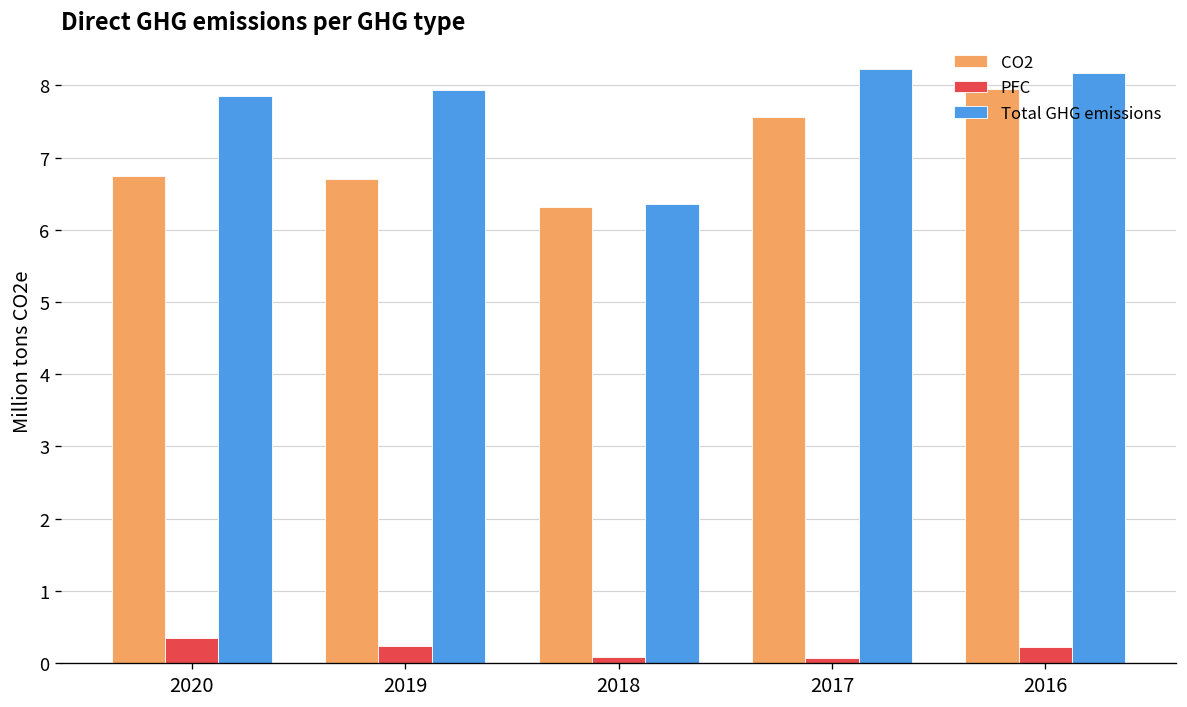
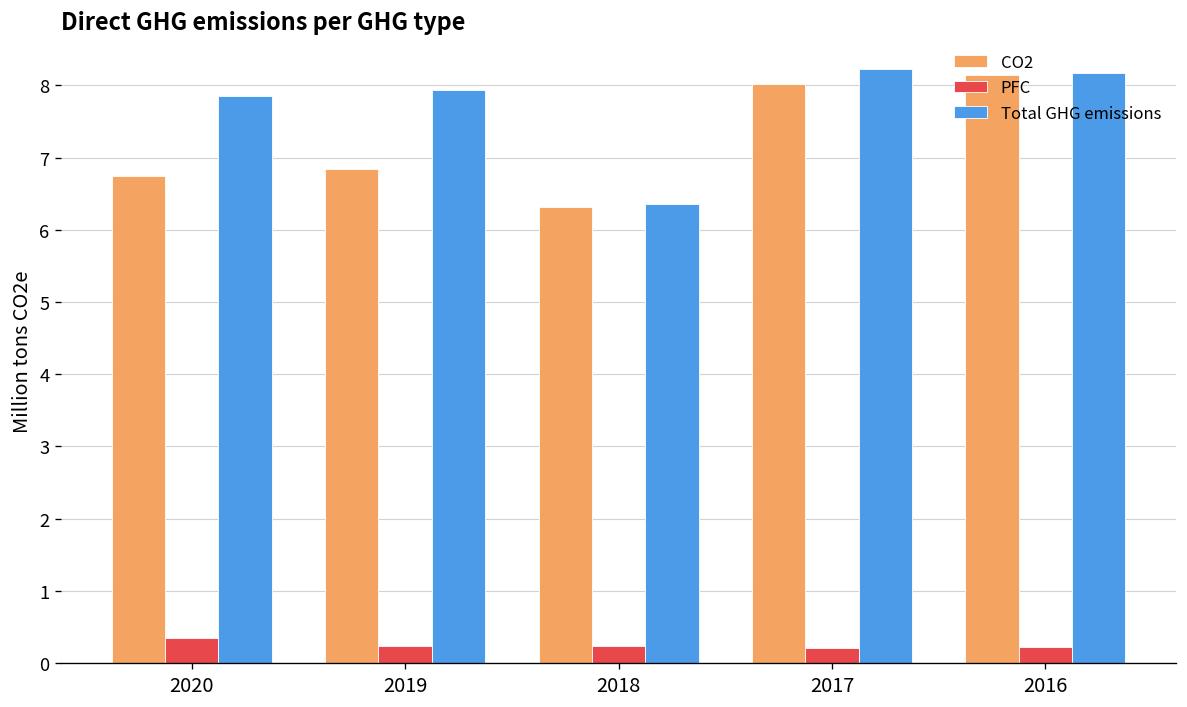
CO2, 2019: 6.7 -> 6.8
PFC, 2018: 0.1 -> 0.2
CO2, 2017: 7.6 -> 8.0
PFC, 2017: 0.1 -> 0.2
CO2, 2016: 7.9 -> 8.1
